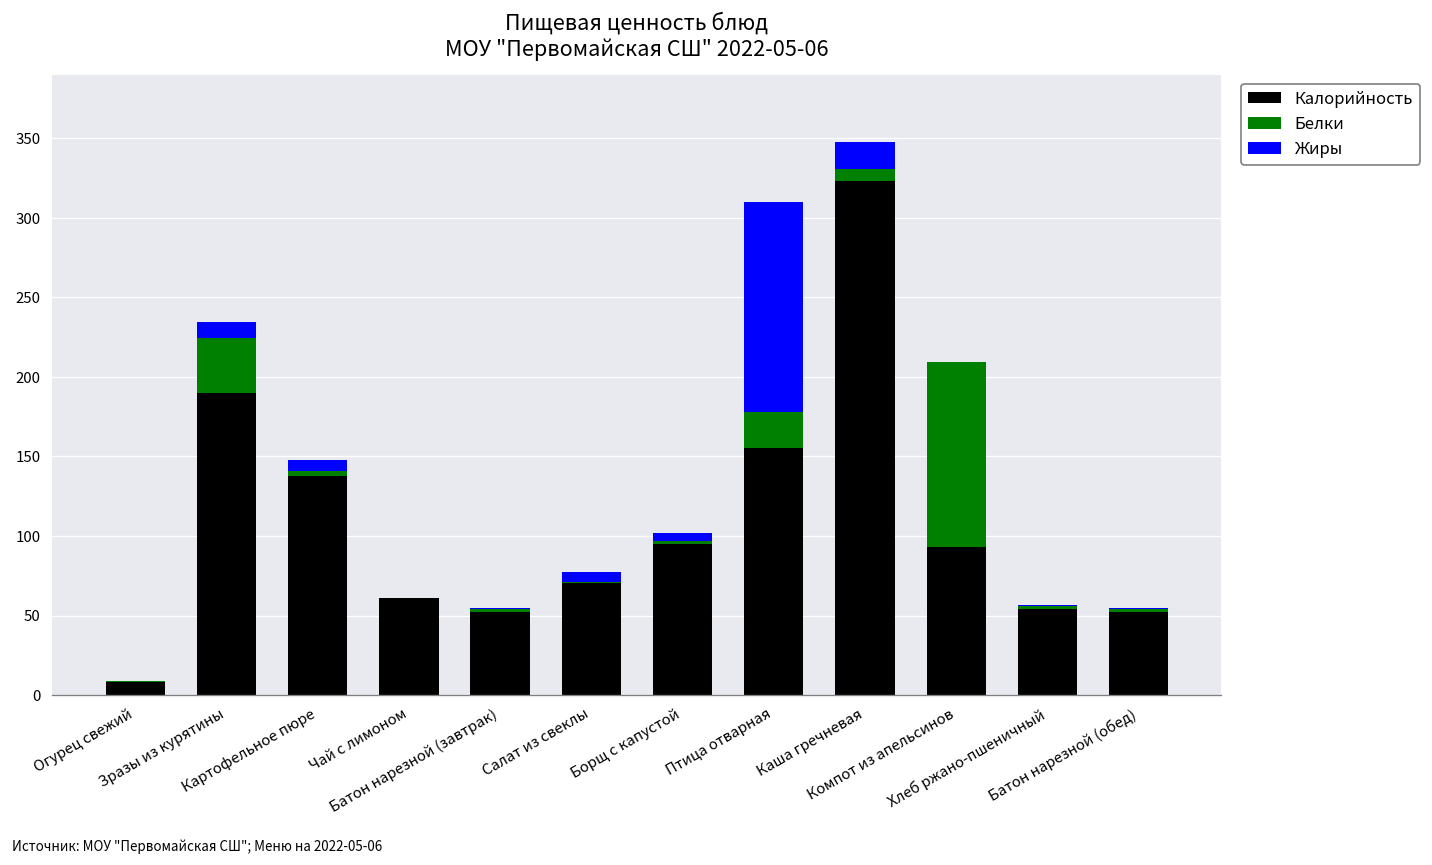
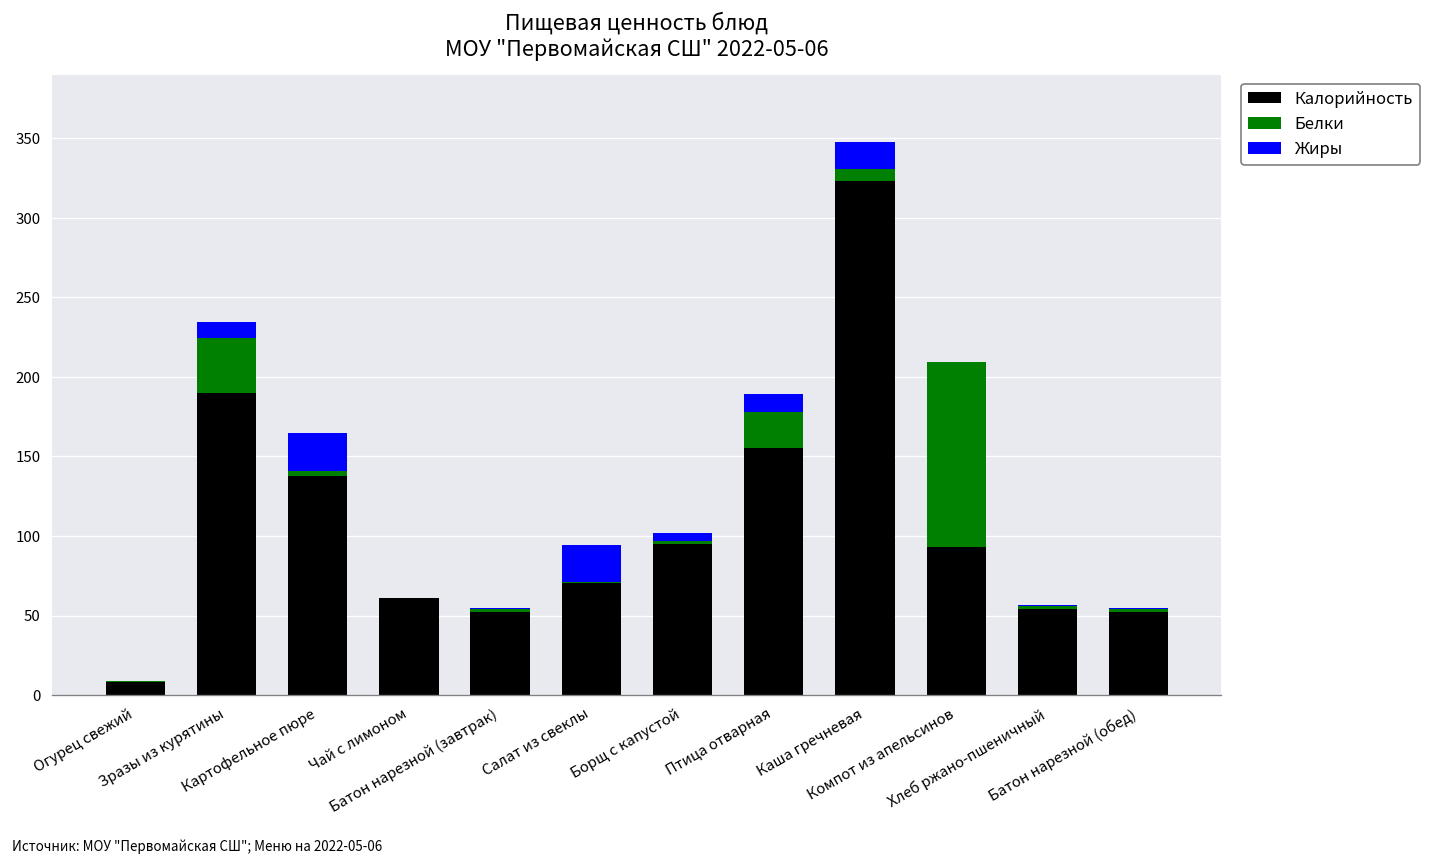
Жиры, Картофельное пюре: 7 -> 24
Жиры, Салат из свеклы: 6 -> 23
Жиры, Птица отварная: 132 -> 11
